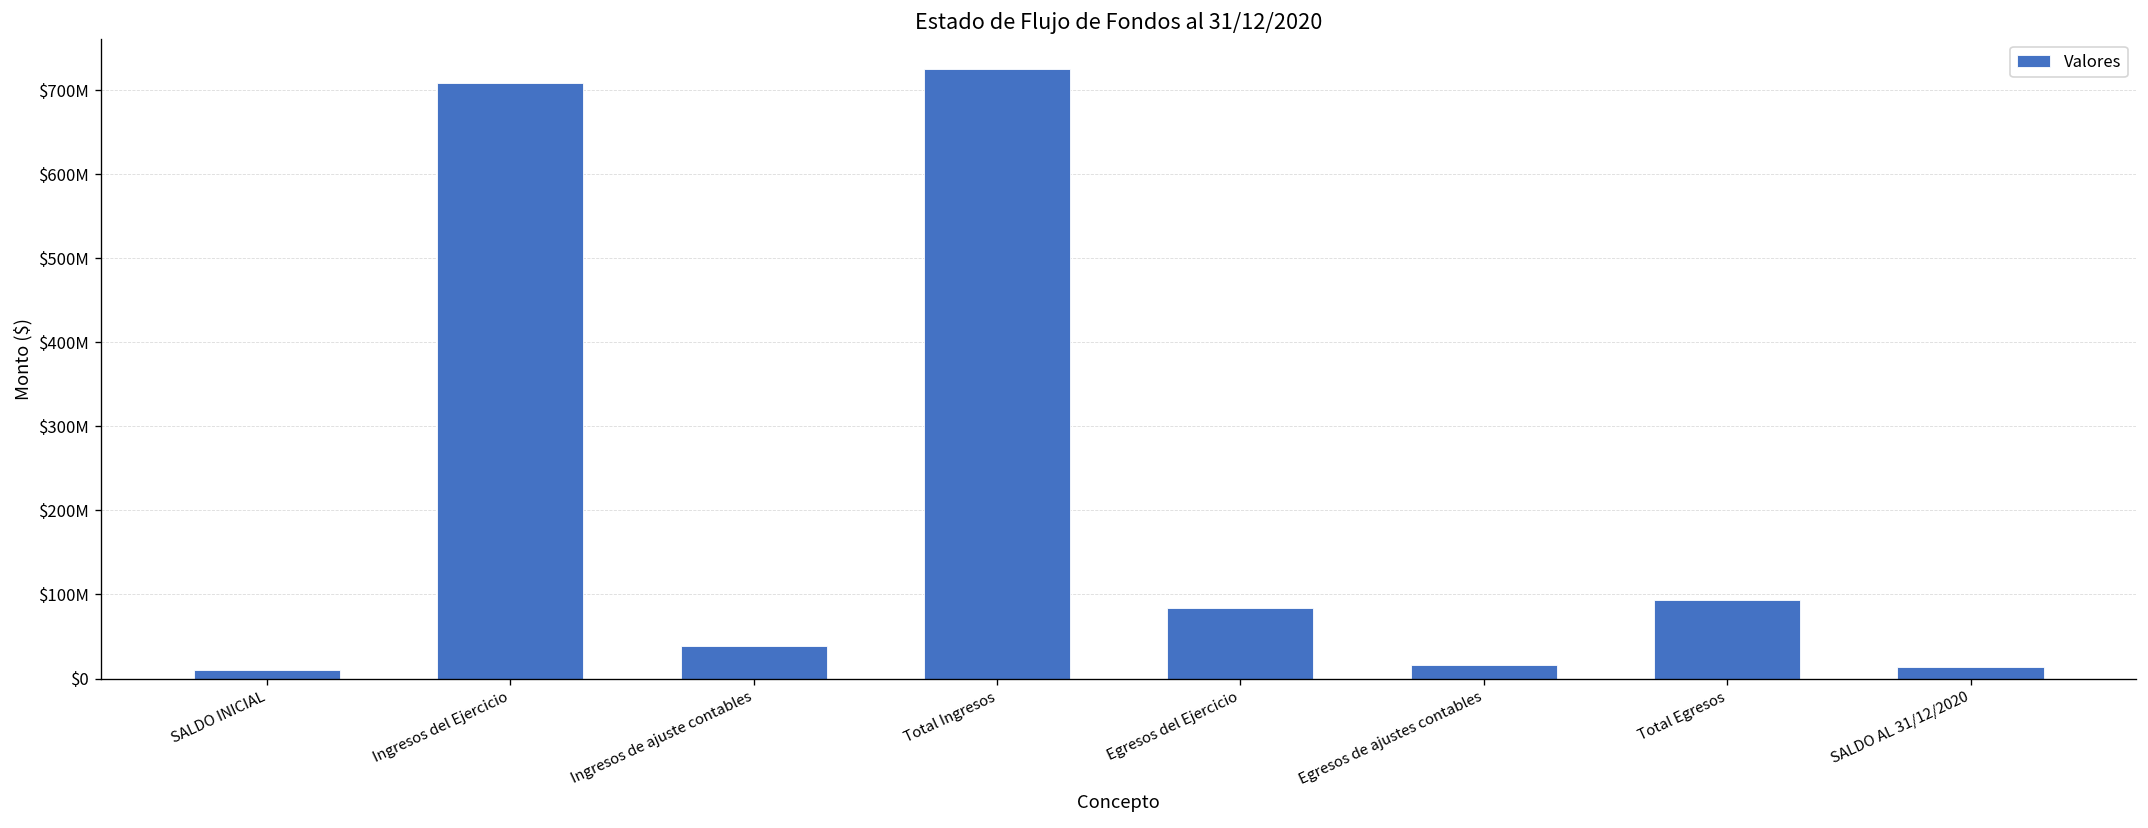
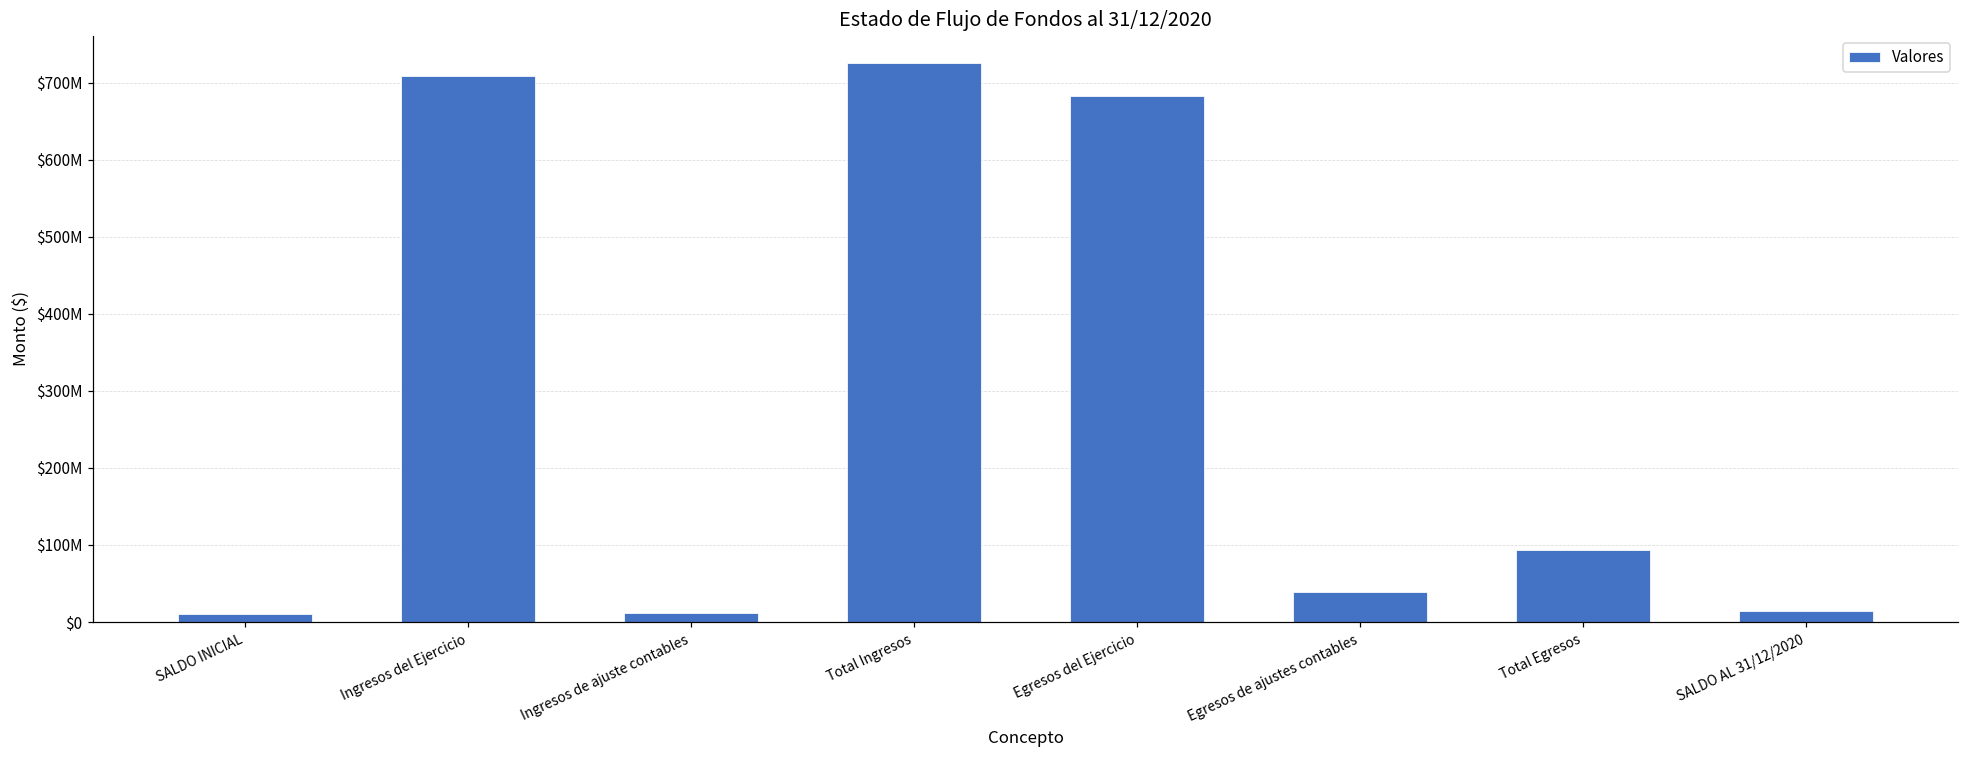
Ingresos de ajuste contables: $40000000 -> $10000000
Egresos del Ejercicio: $80000000 -> $680000000
Egresos de ajustes contables: $20000000 -> $40000000
